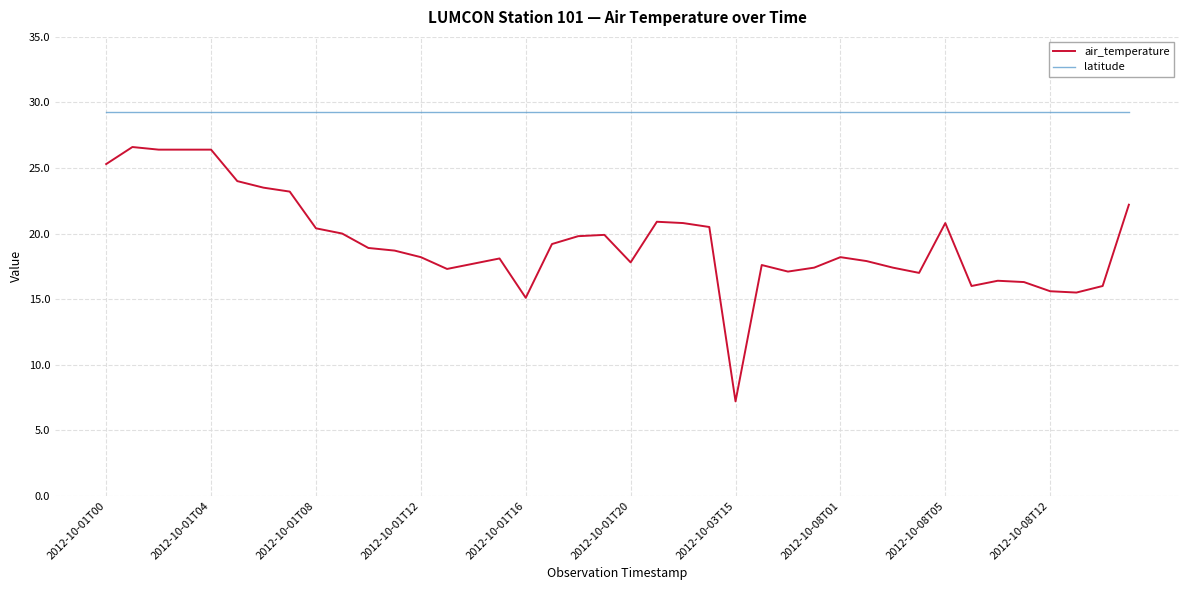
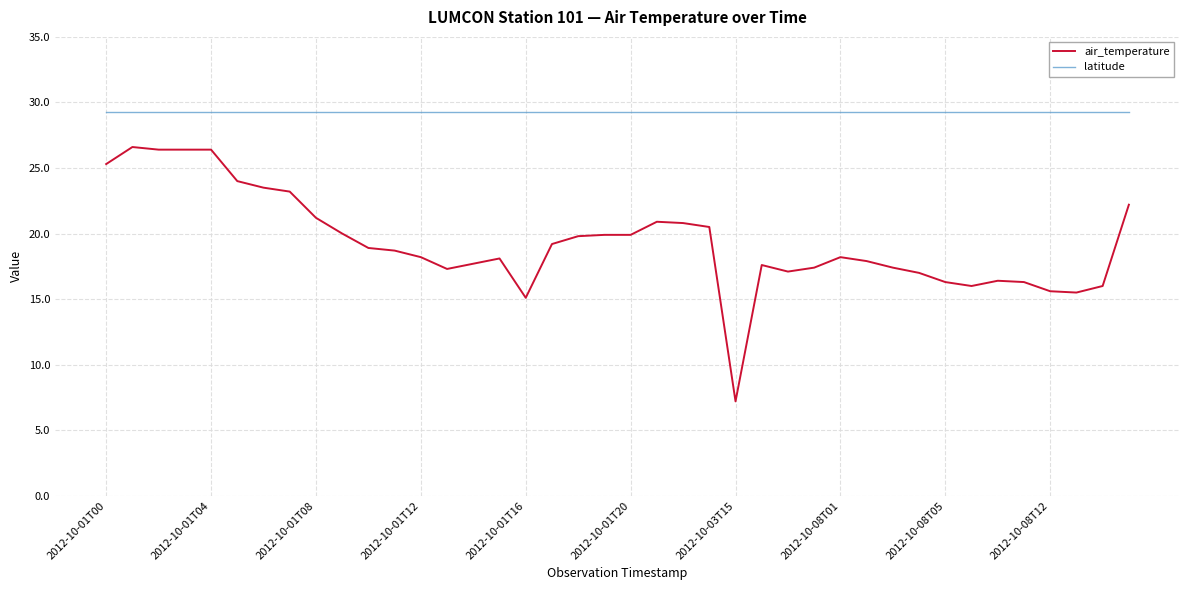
air_temperature, 2012-10-01T08: 20.4 -> 21.2
air_temperature, 2012-10-01T20: 17.8 -> 19.9
air_temperature, 2012-10-08T05: 20.8 -> 16.3
